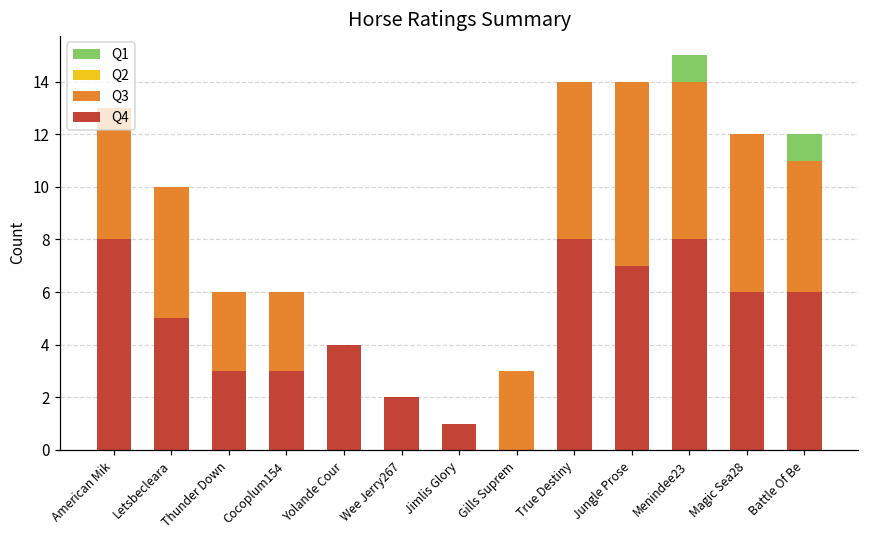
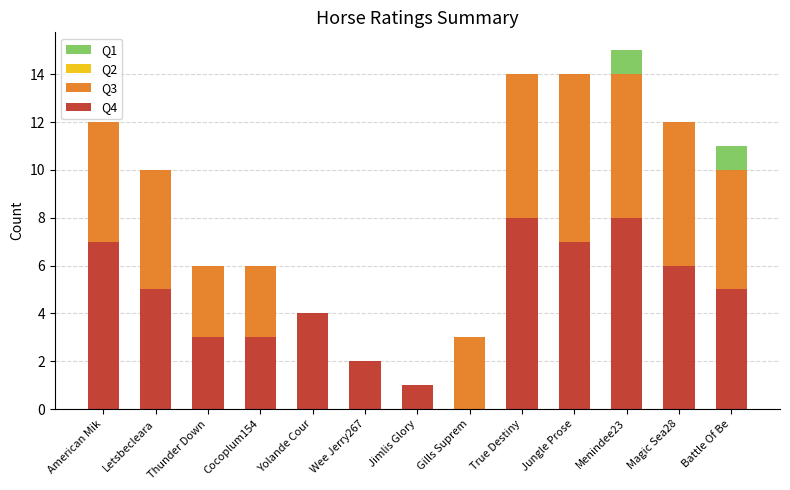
Q4, American Mik: 8 -> 7
Q4, Battle Of Be: 6 -> 5
